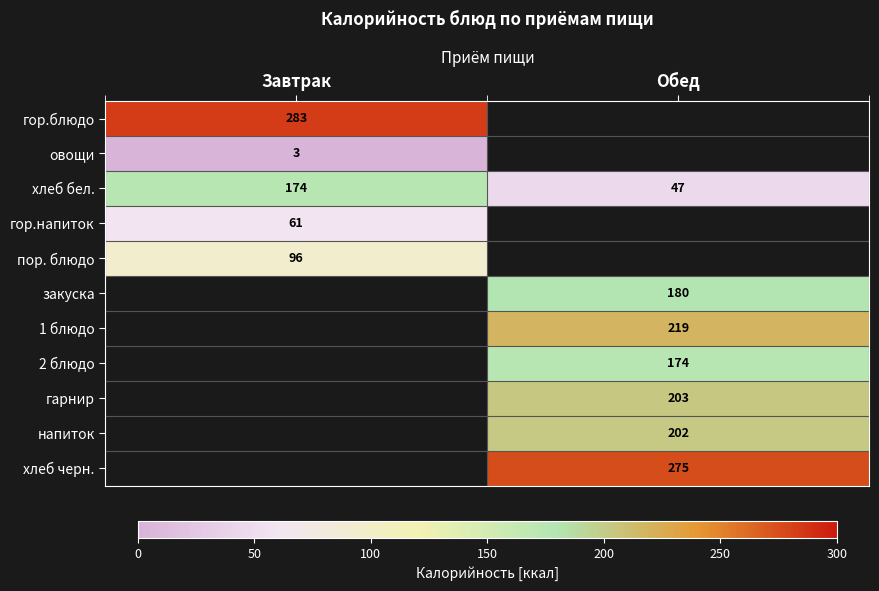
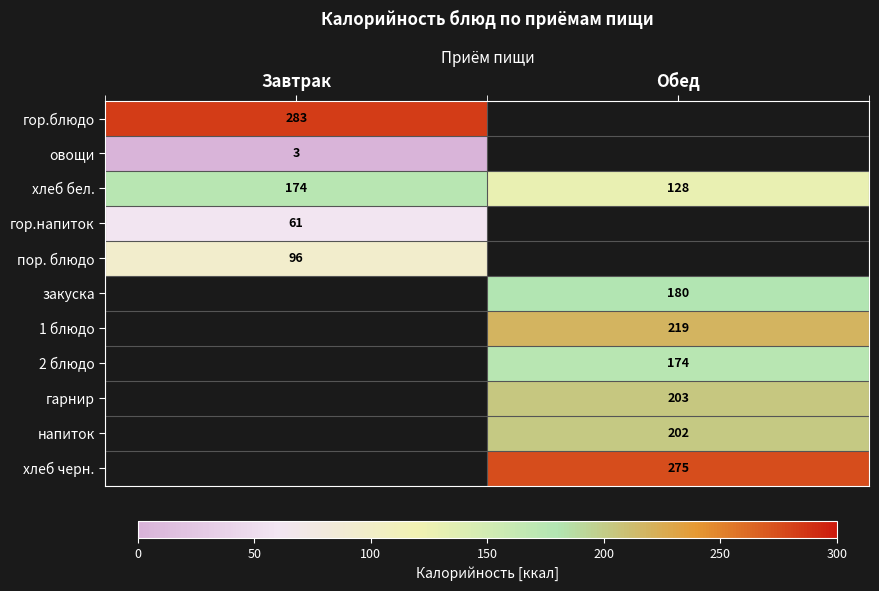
хлеб бел., Обед: 47 -> 128
